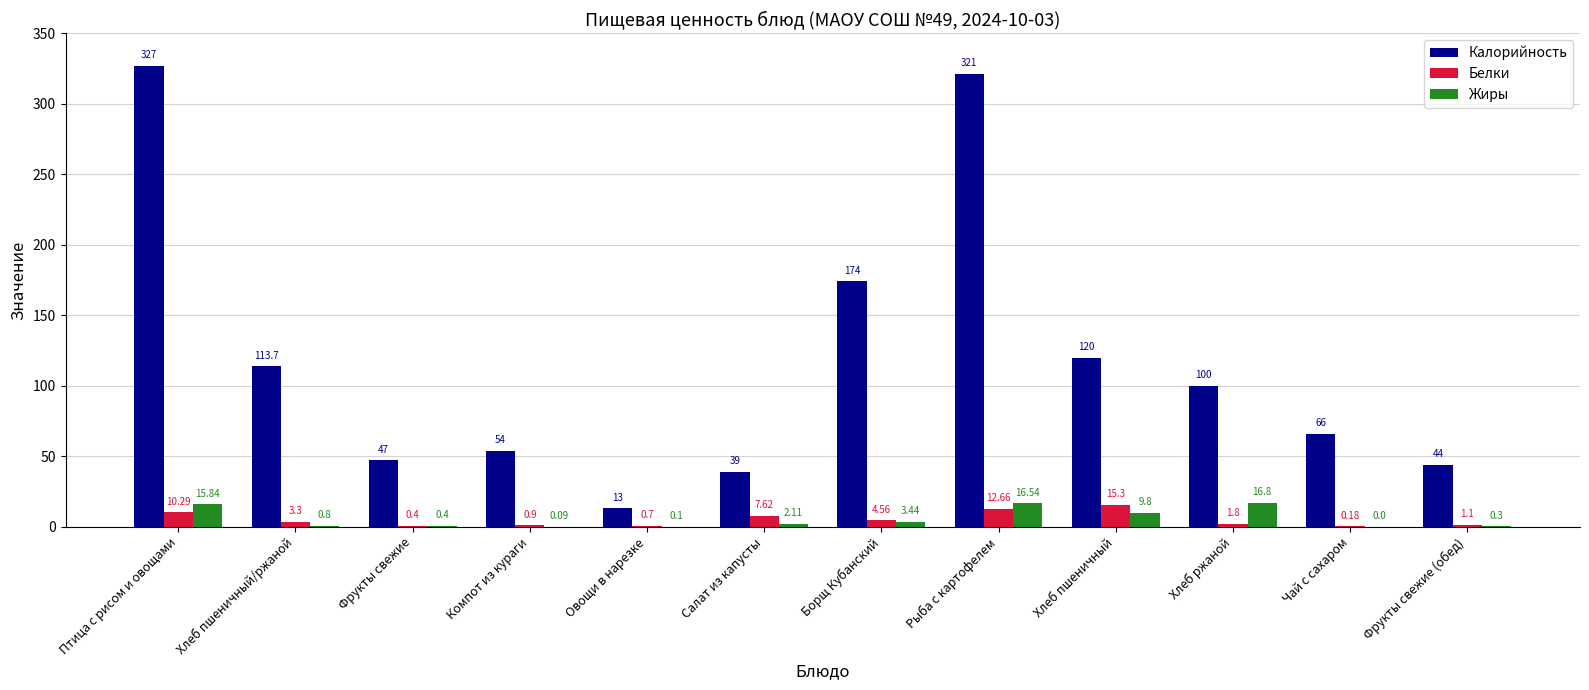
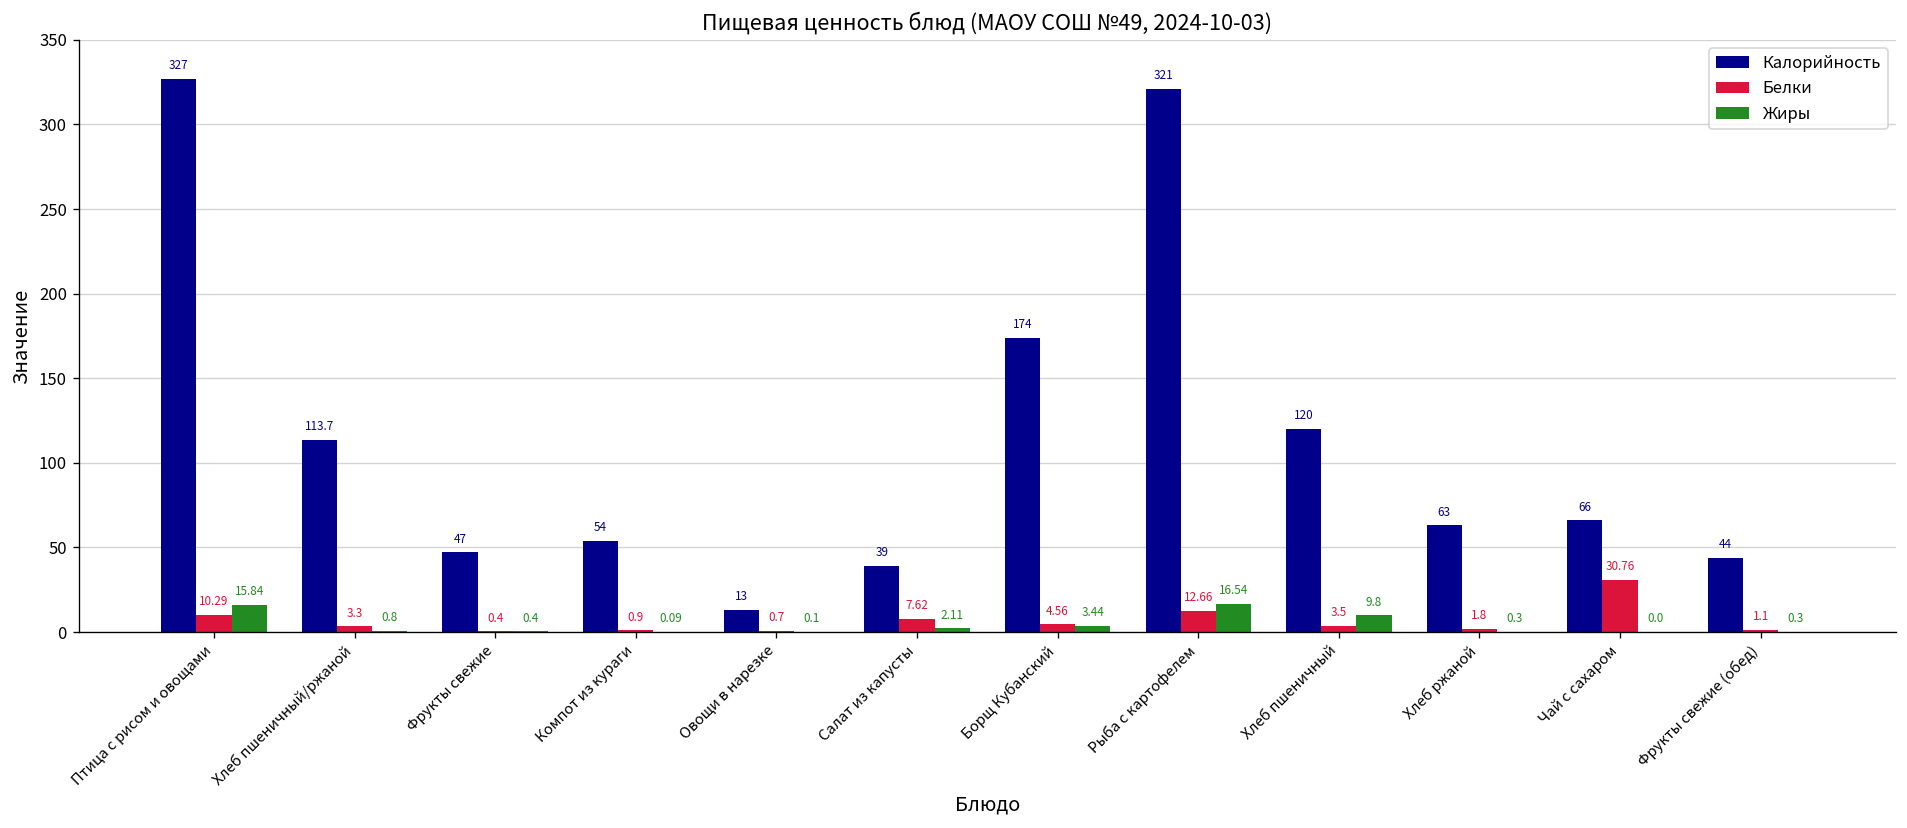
Белки, Хлеб пшеничный: 15.3 -> 3.5
Калорийность, Хлеб ржаной: 100 -> 63
Жиры, Хлеб ржаной: 16.8 -> 0.3
Белки, Чай с сахаром: 0.18 -> 30.76
